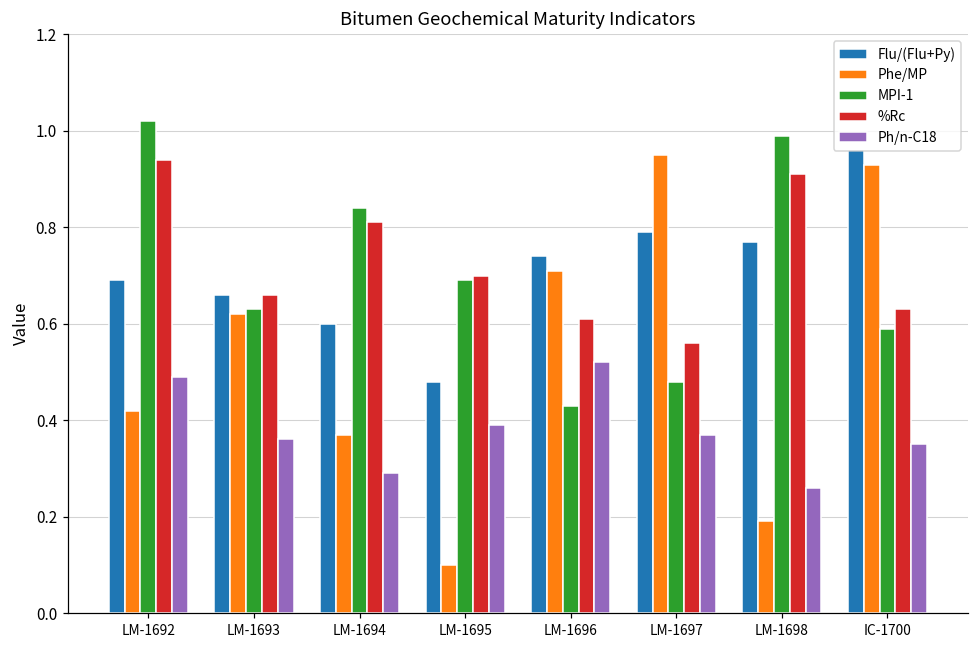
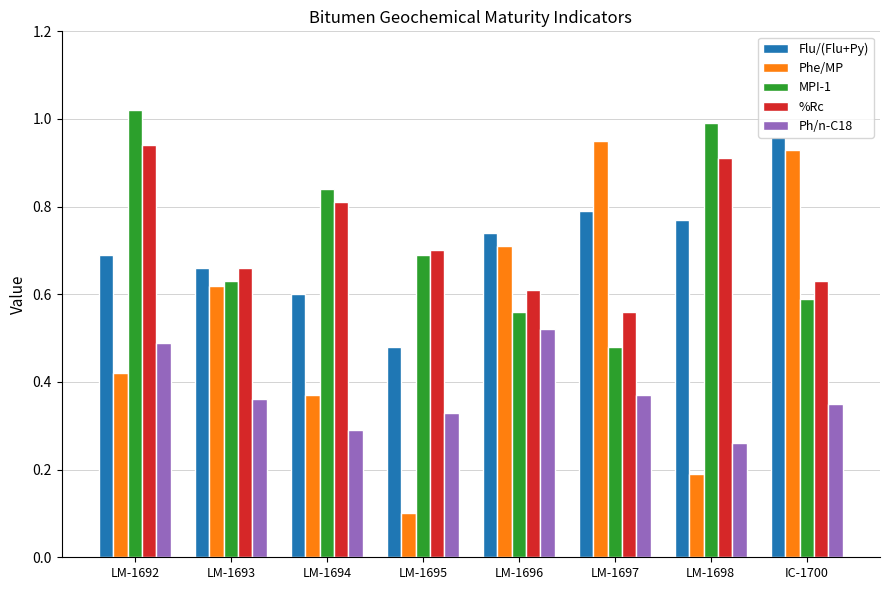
Ph/n-C18, LM-1695: 0.39 -> 0.33
MPI-1, LM-1696: 0.43 -> 0.56
